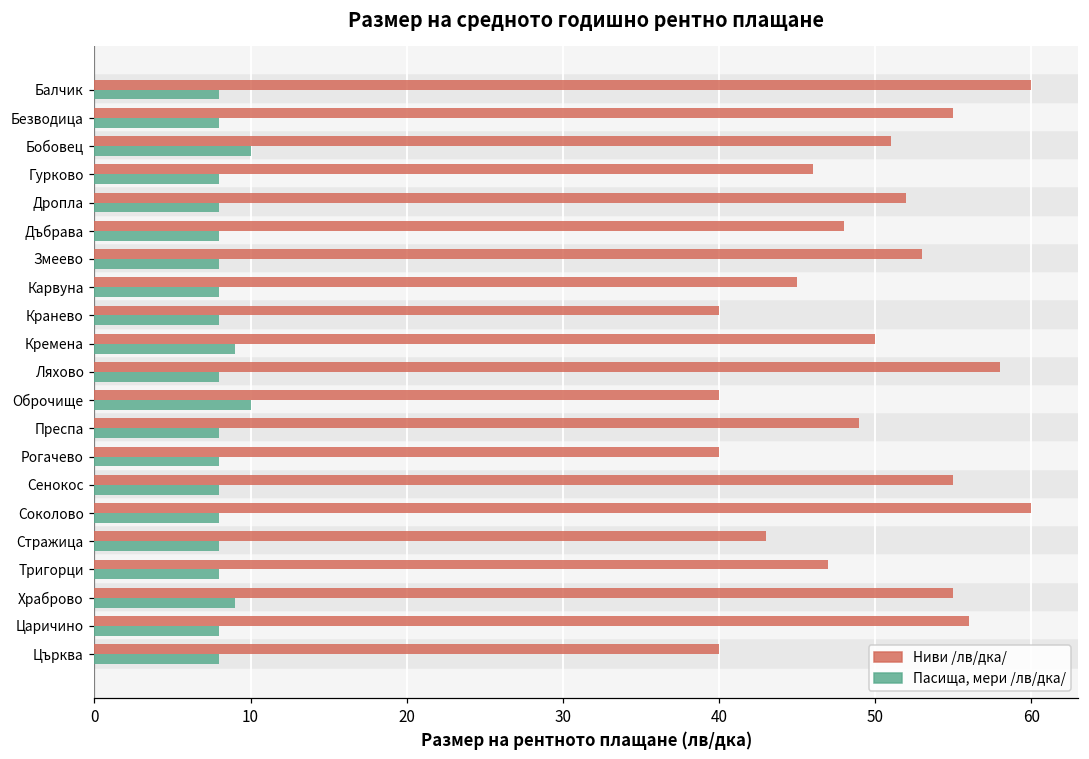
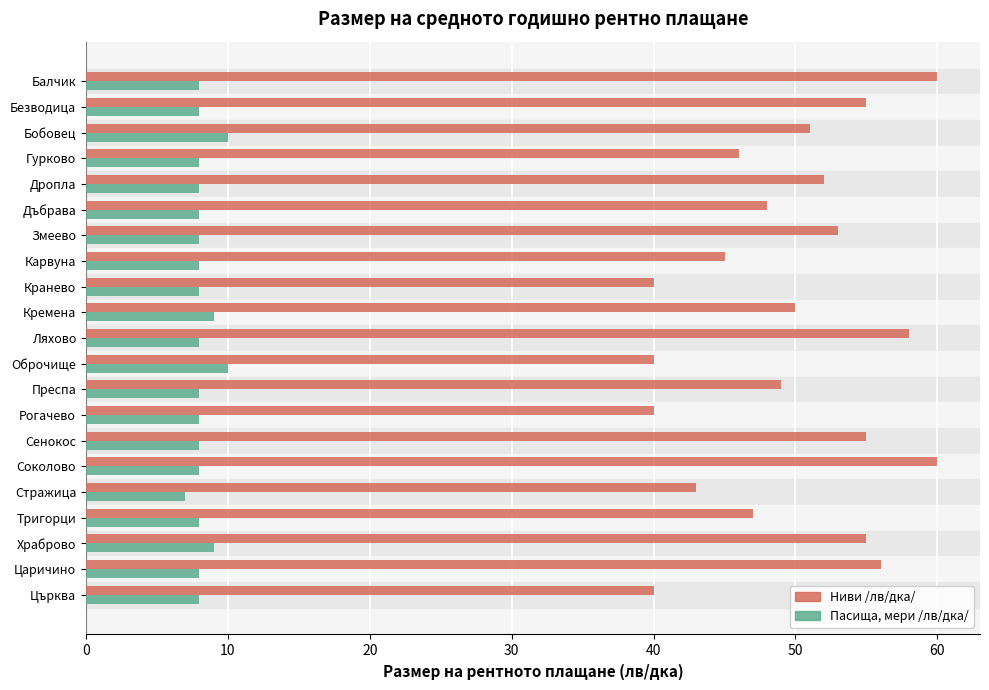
Пасища, мери /лв/дка/, Стражица: 8 -> 7
